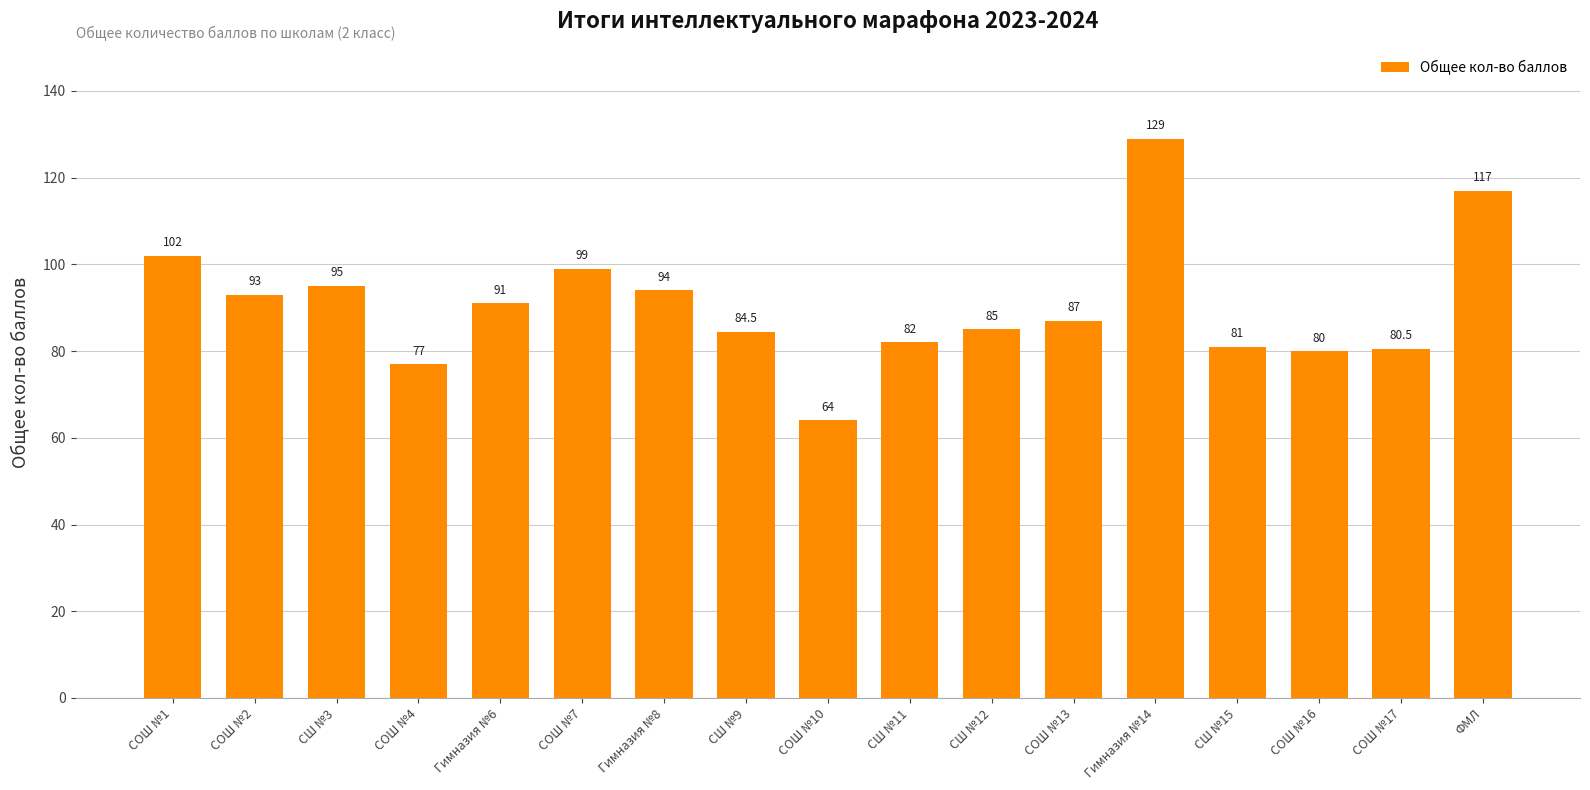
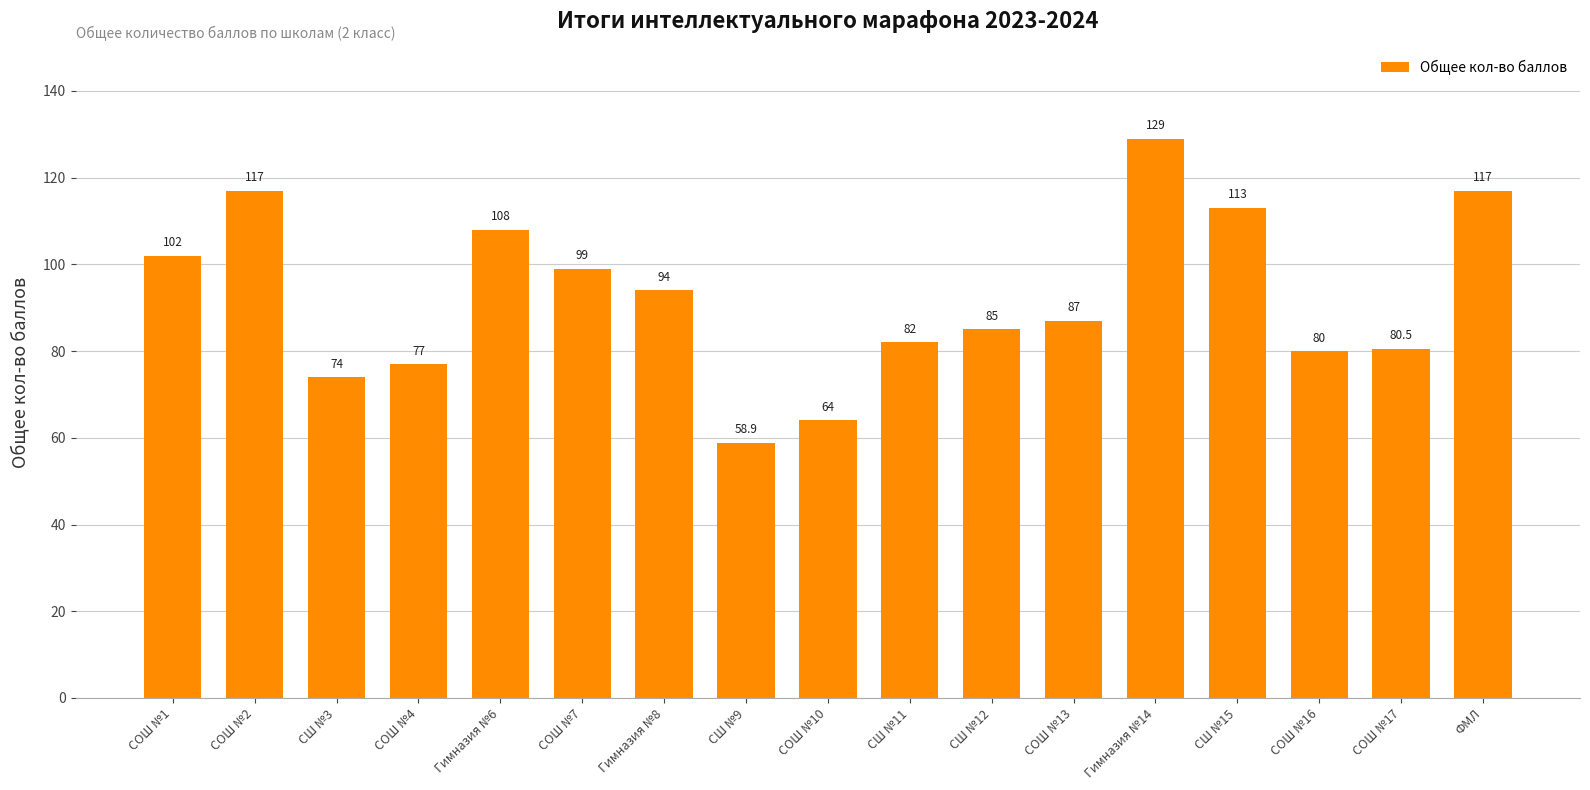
СОШ №2: 93 -> 117
СШ №3: 95 -> 74
Гимназия №6: 91 -> 108
СШ №9: 84.5 -> 58.9
СШ №15: 81 -> 113
